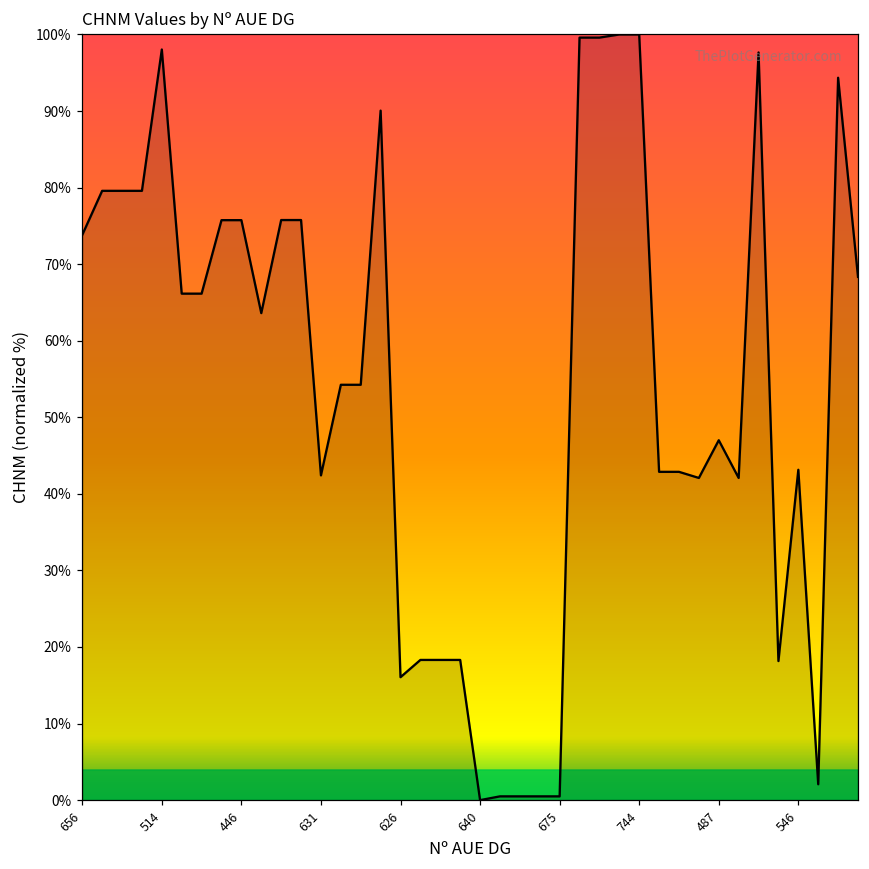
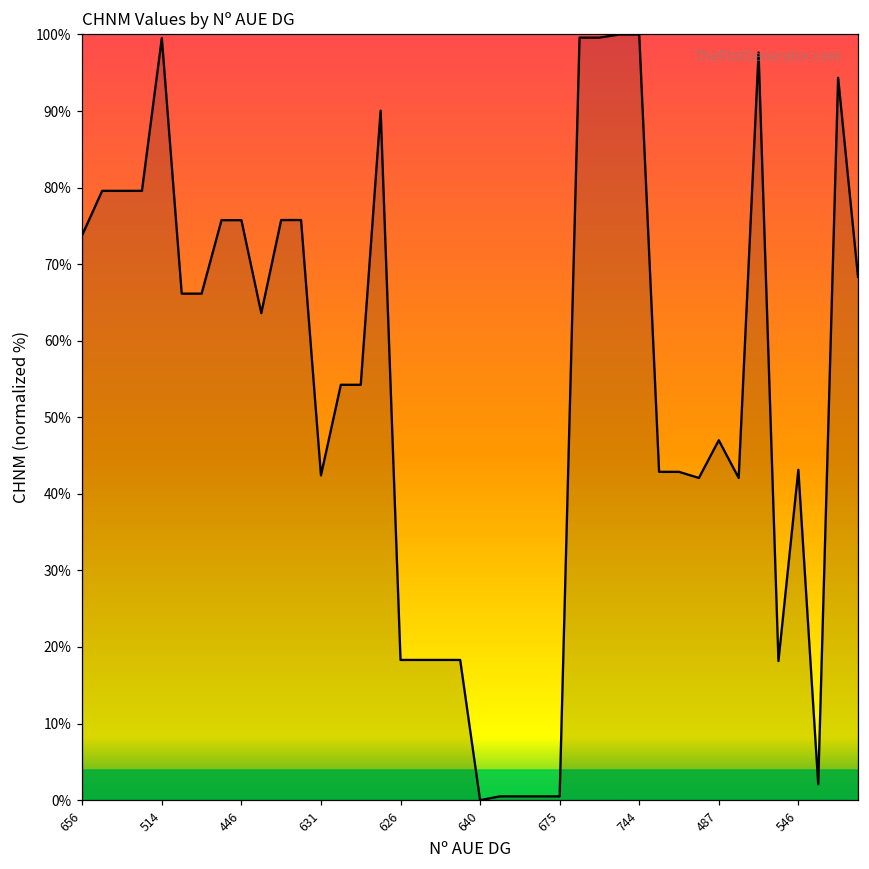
514: 98% -> 100%
626: 16% -> 18%
